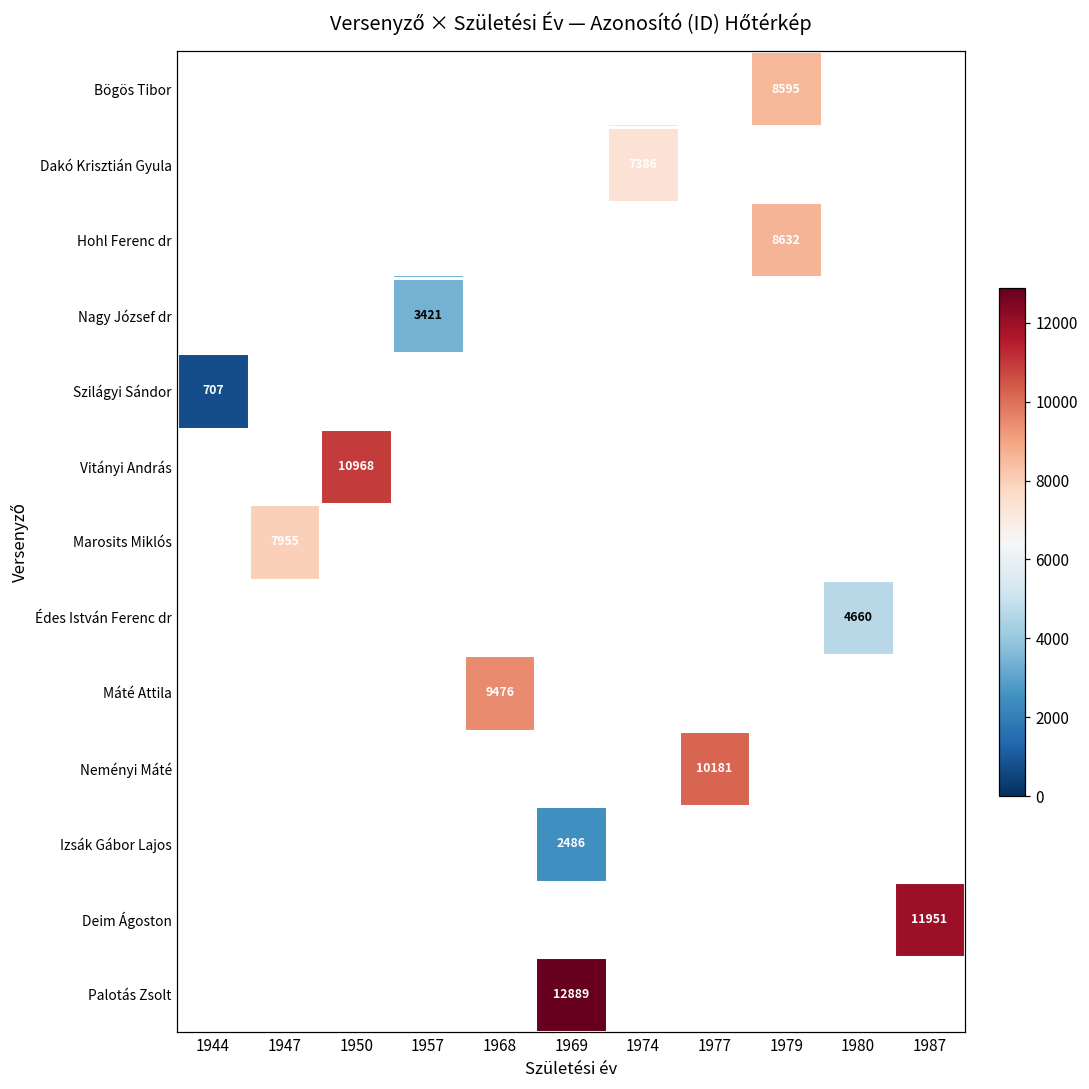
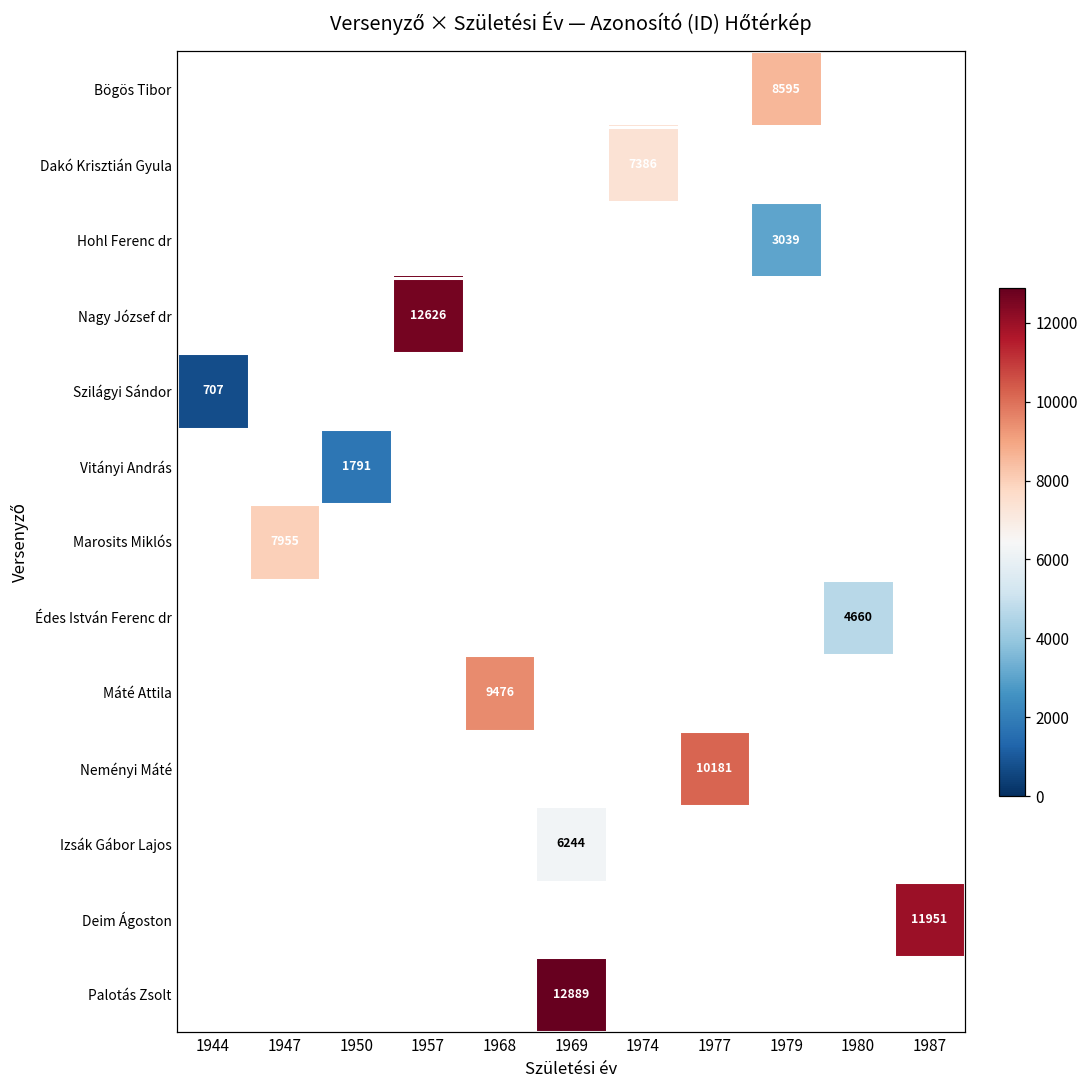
Hohl Ferenc dr, 1979: 8632 -> 3039
Nagy József dr, 1957: 3421 -> 12626
Vitányi András, 1950: 10968 -> 1791
Izsák Gábor Lajos, 1969: 2486 -> 6244
